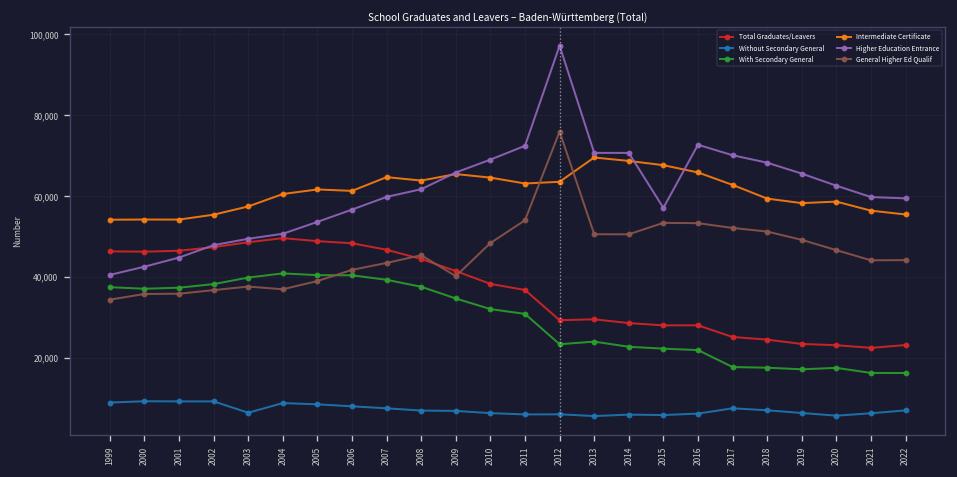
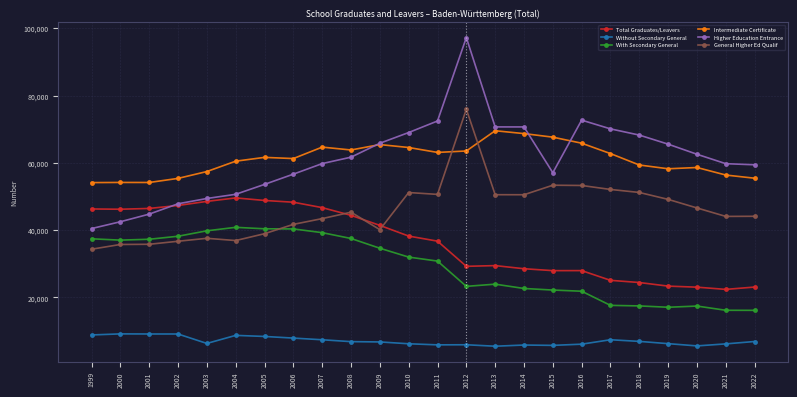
General Higher Ed Qualif, 2010: 48,000 -> 51,000
General Higher Ed Qualif, 2011: 54,000 -> 51,000
